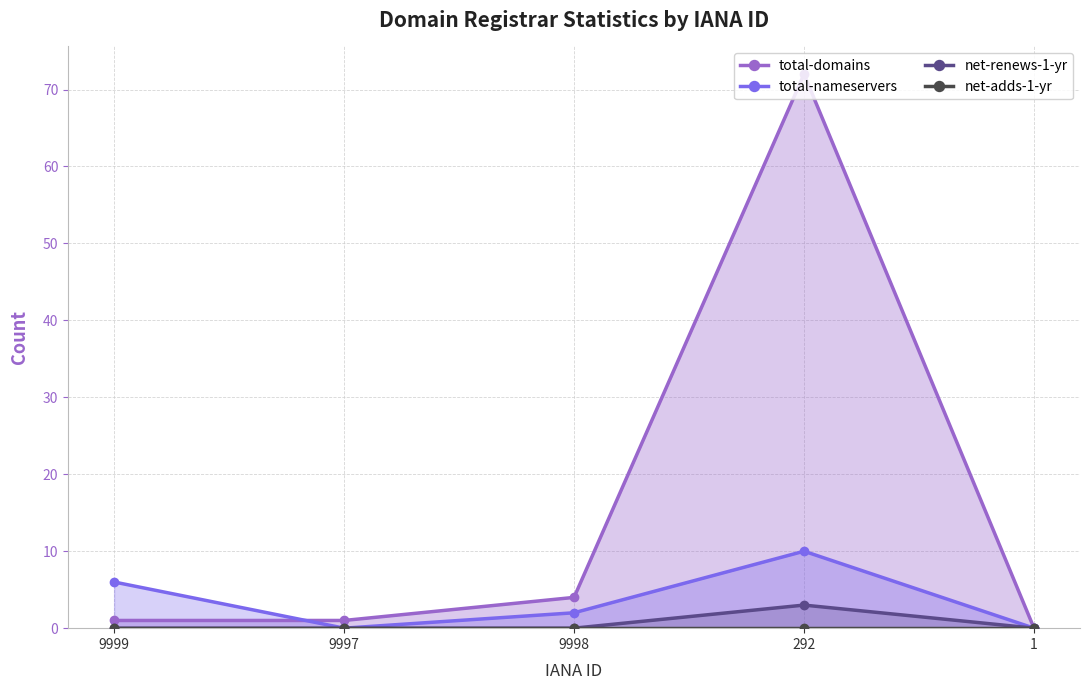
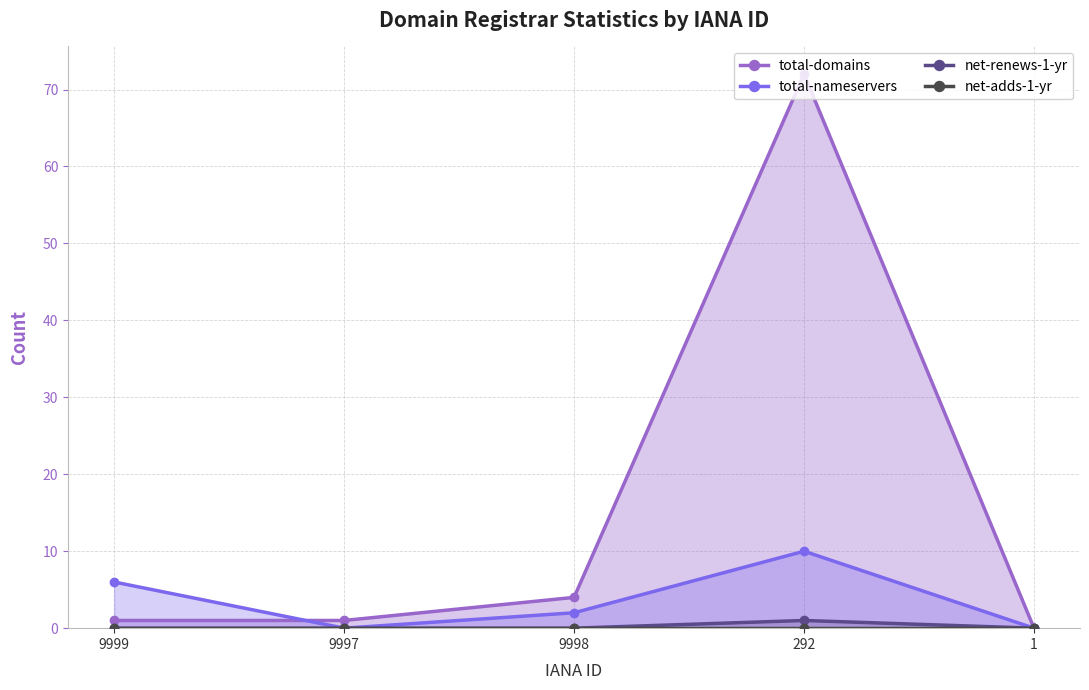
net-renews-1-yr, 292: 3 -> 1
